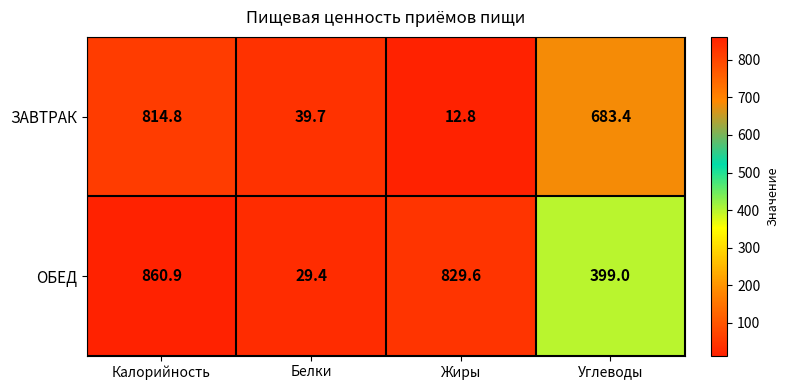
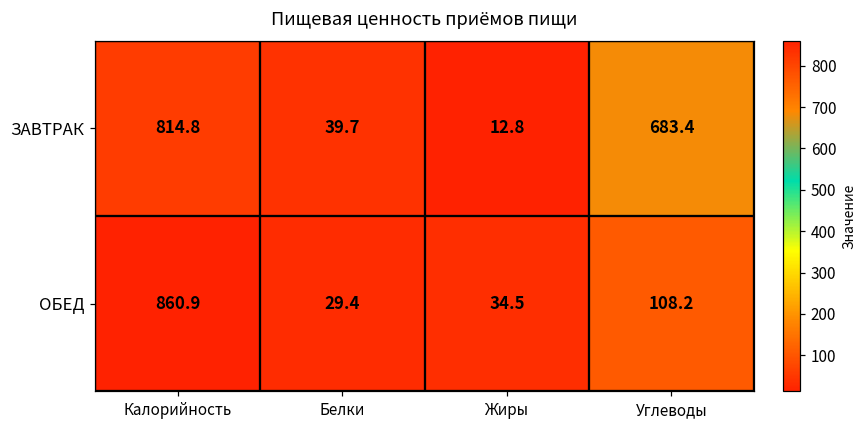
ОБЕД, Жиры: 829.6 -> 34.5
ОБЕД, Углеводы: 399.0 -> 108.2
